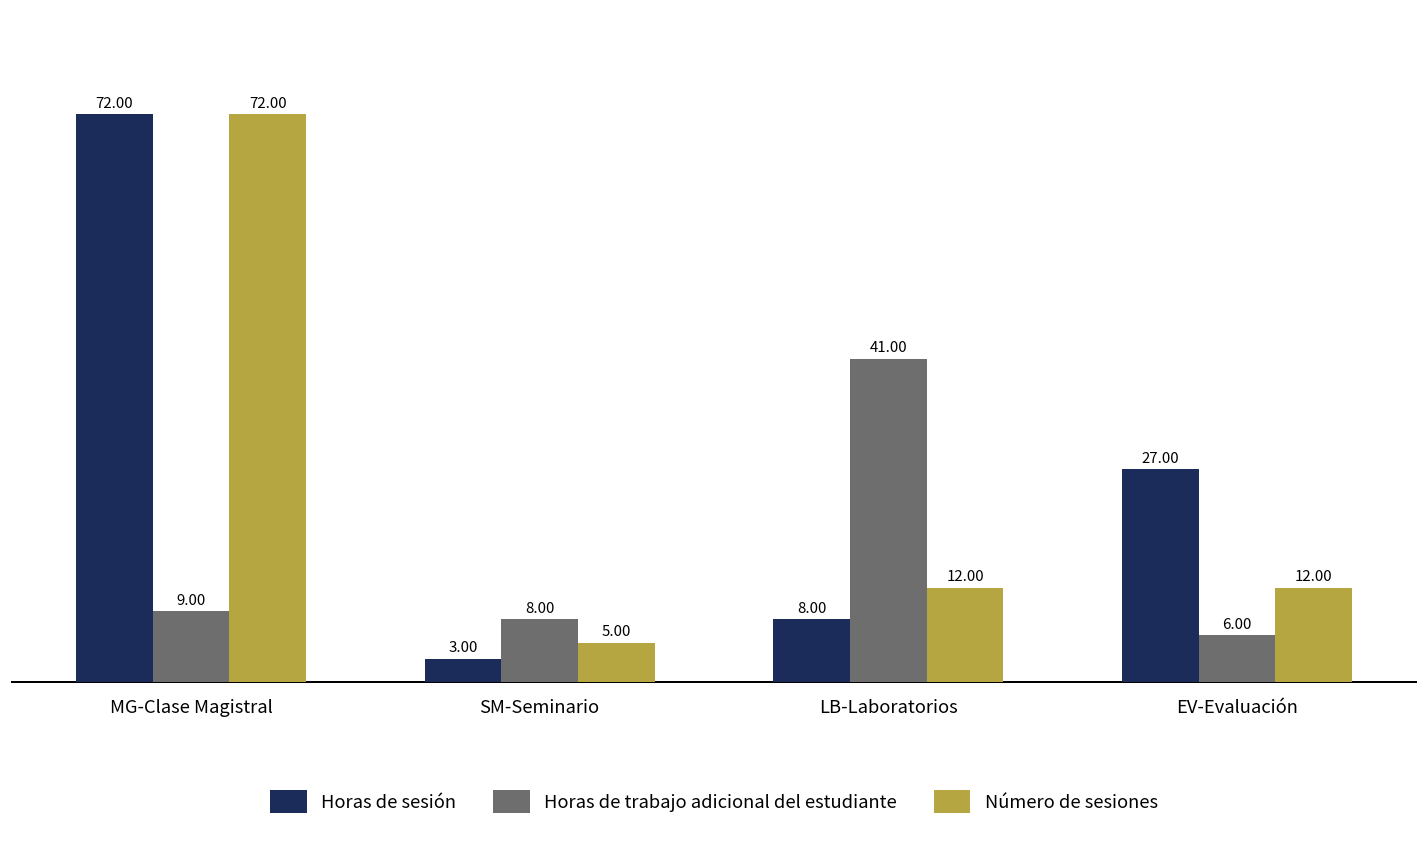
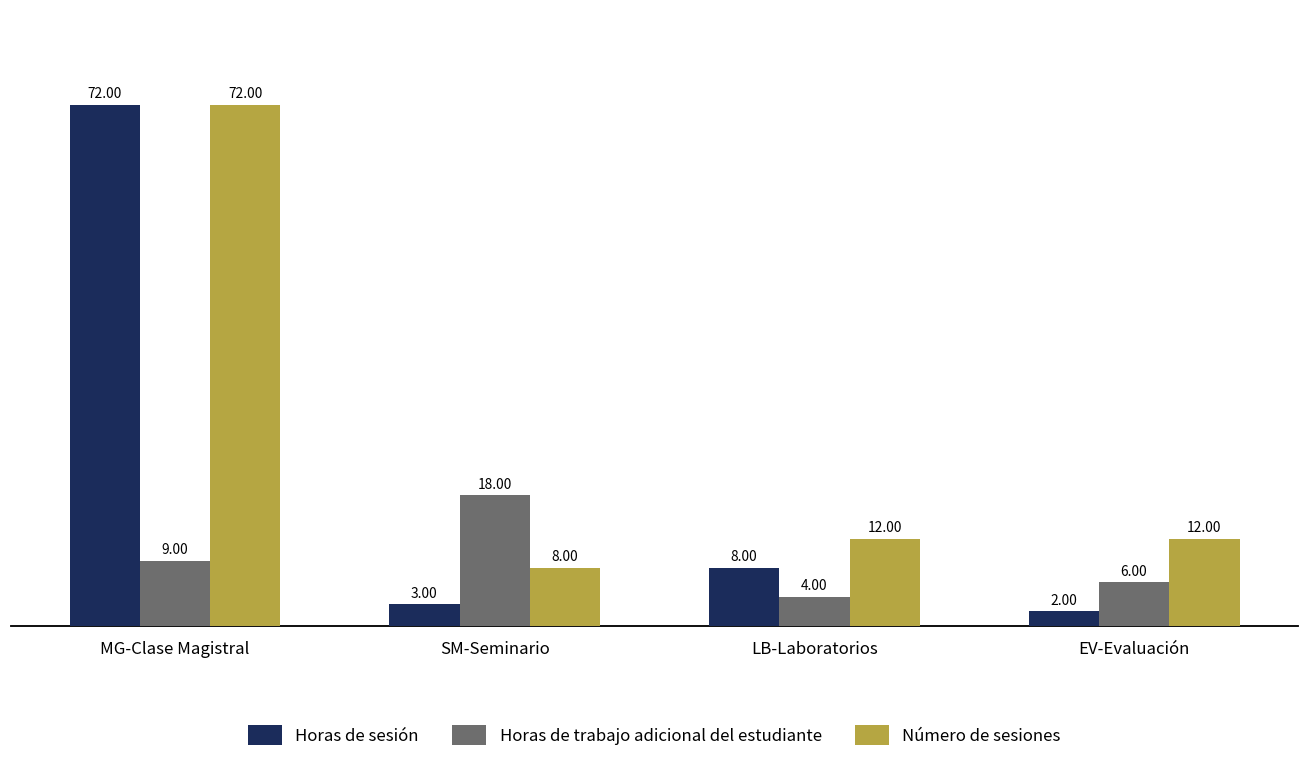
Horas de trabajo adicional del estudiante, SM-Seminario: 8.00 -> 18.00
Número de sesiones, SM-Seminario: 5.00 -> 8.00
Horas de trabajo adicional del estudiante, LB-Laboratorios: 41.00 -> 4.00
Horas de sesión, EV-Evaluación: 27.00 -> 2.00
